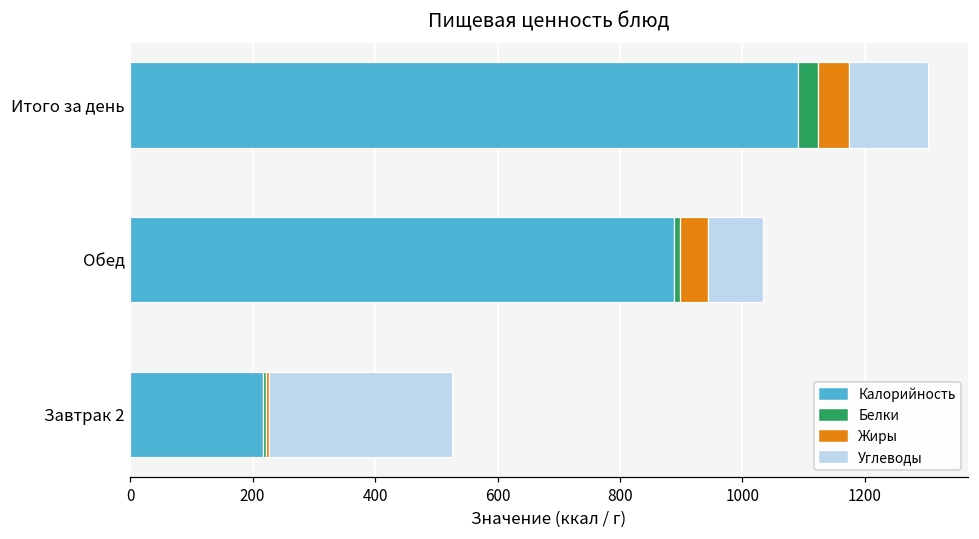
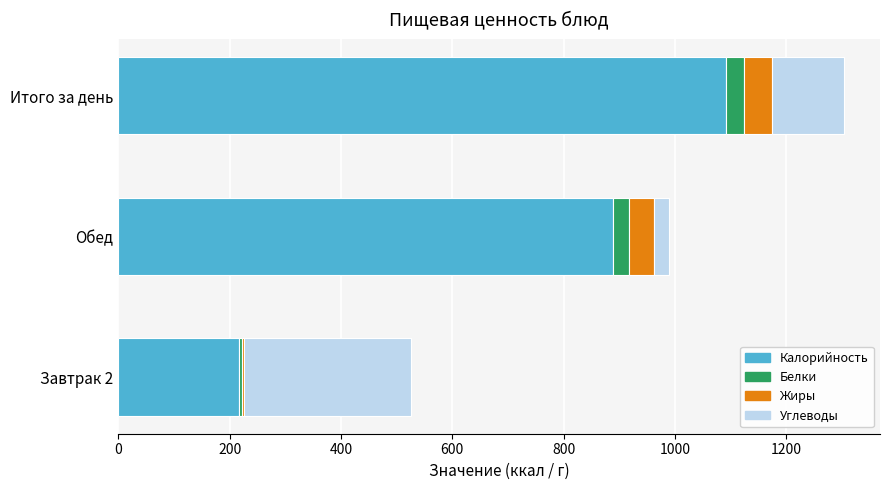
Белки, Обед: 10 -> 30
Углеводы, Обед: 90 -> 30
